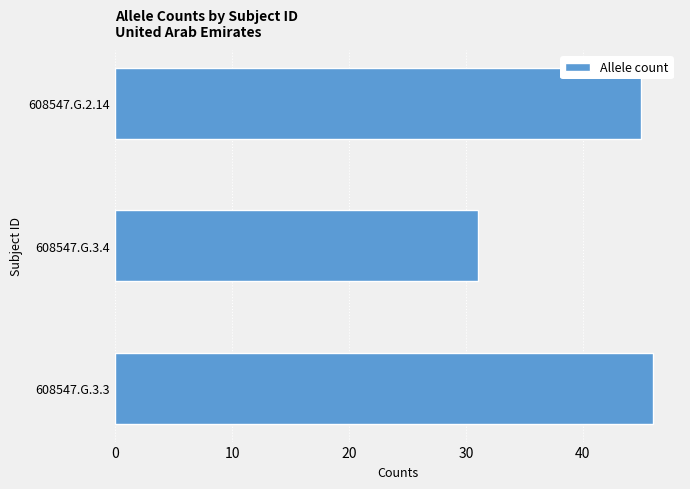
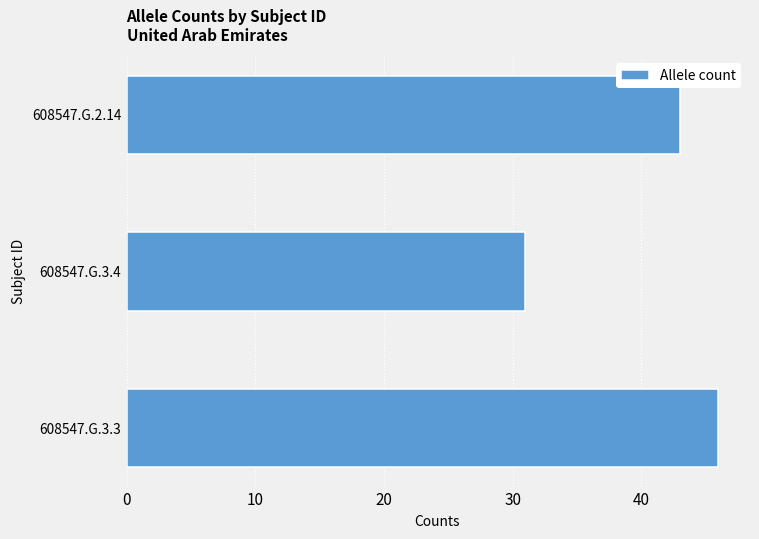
608547.G.2.14: 45 -> 43
